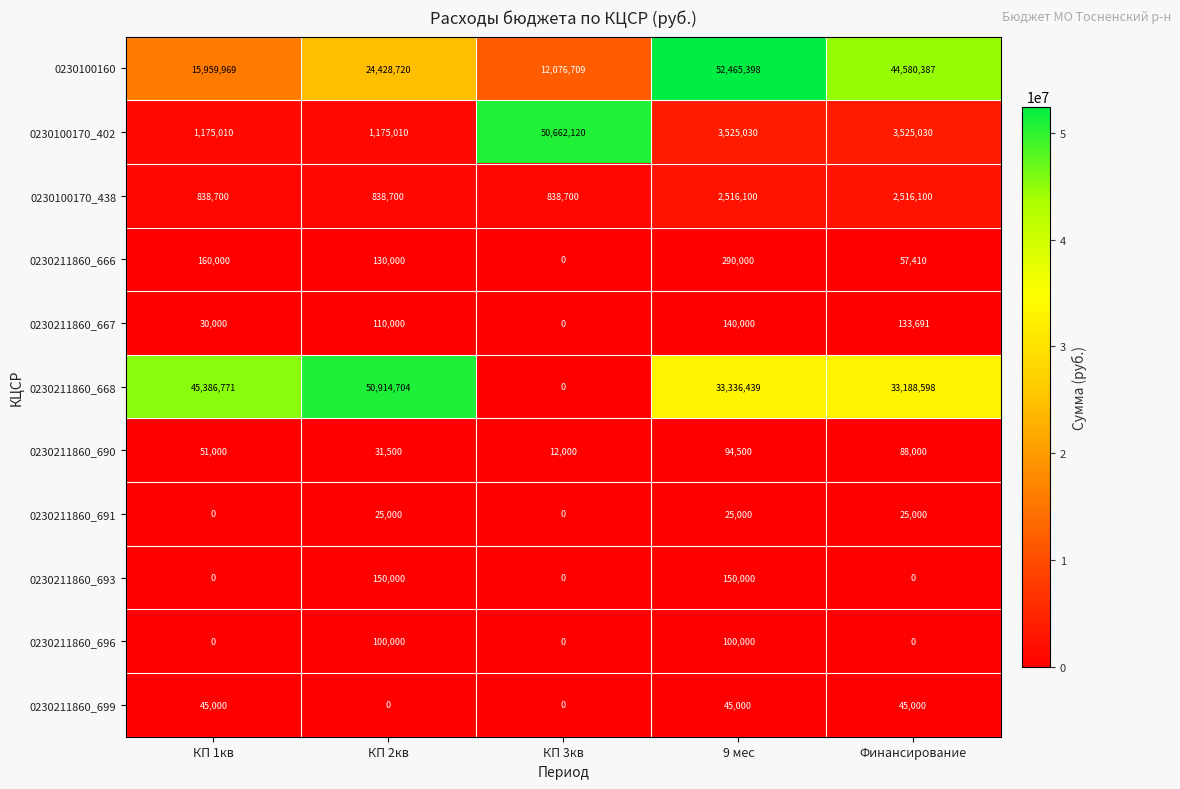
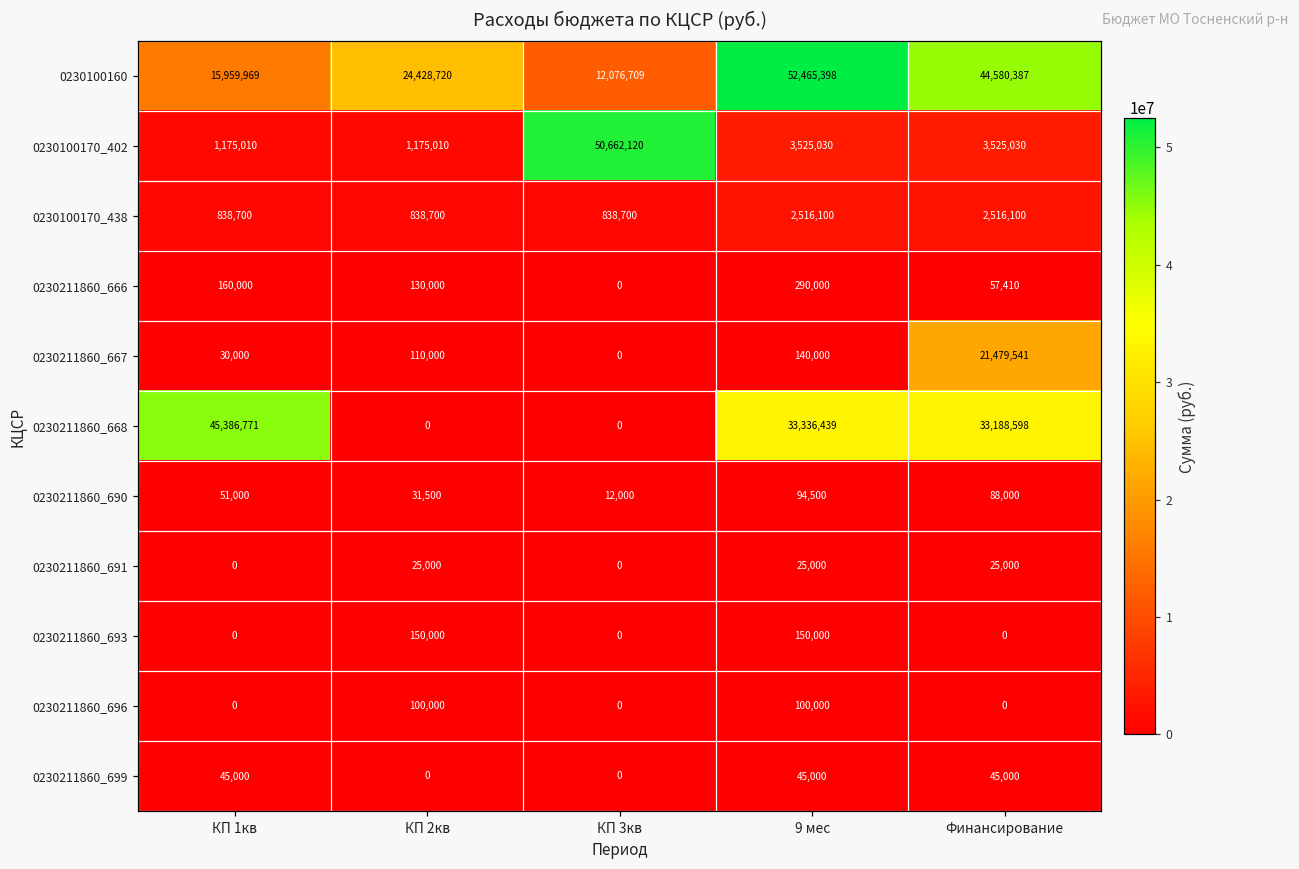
0230211860_667, Финансирование: 133,691 -> 21,479,541
0230211860_668, КП 2кв: 50,914,704 -> 0
